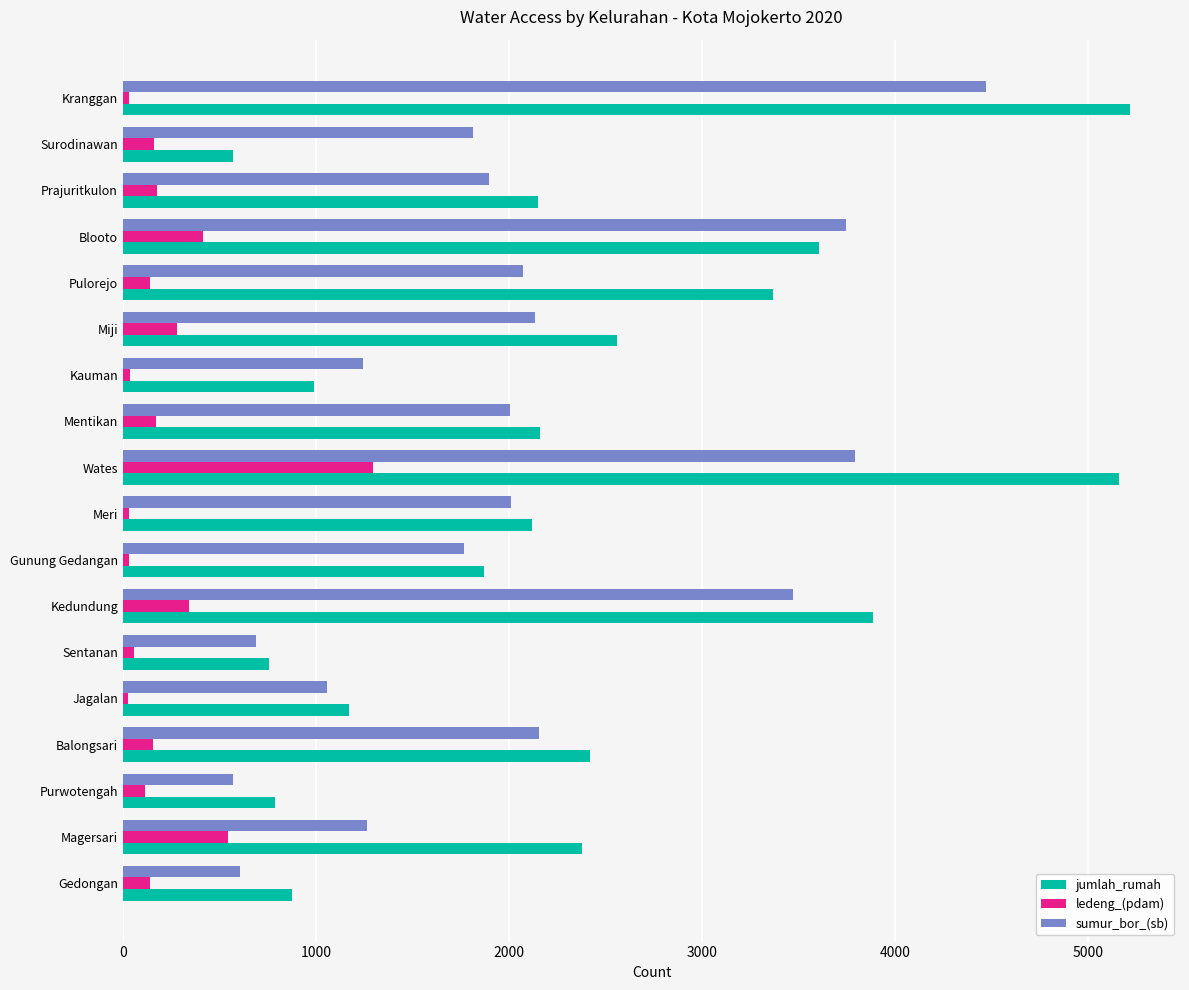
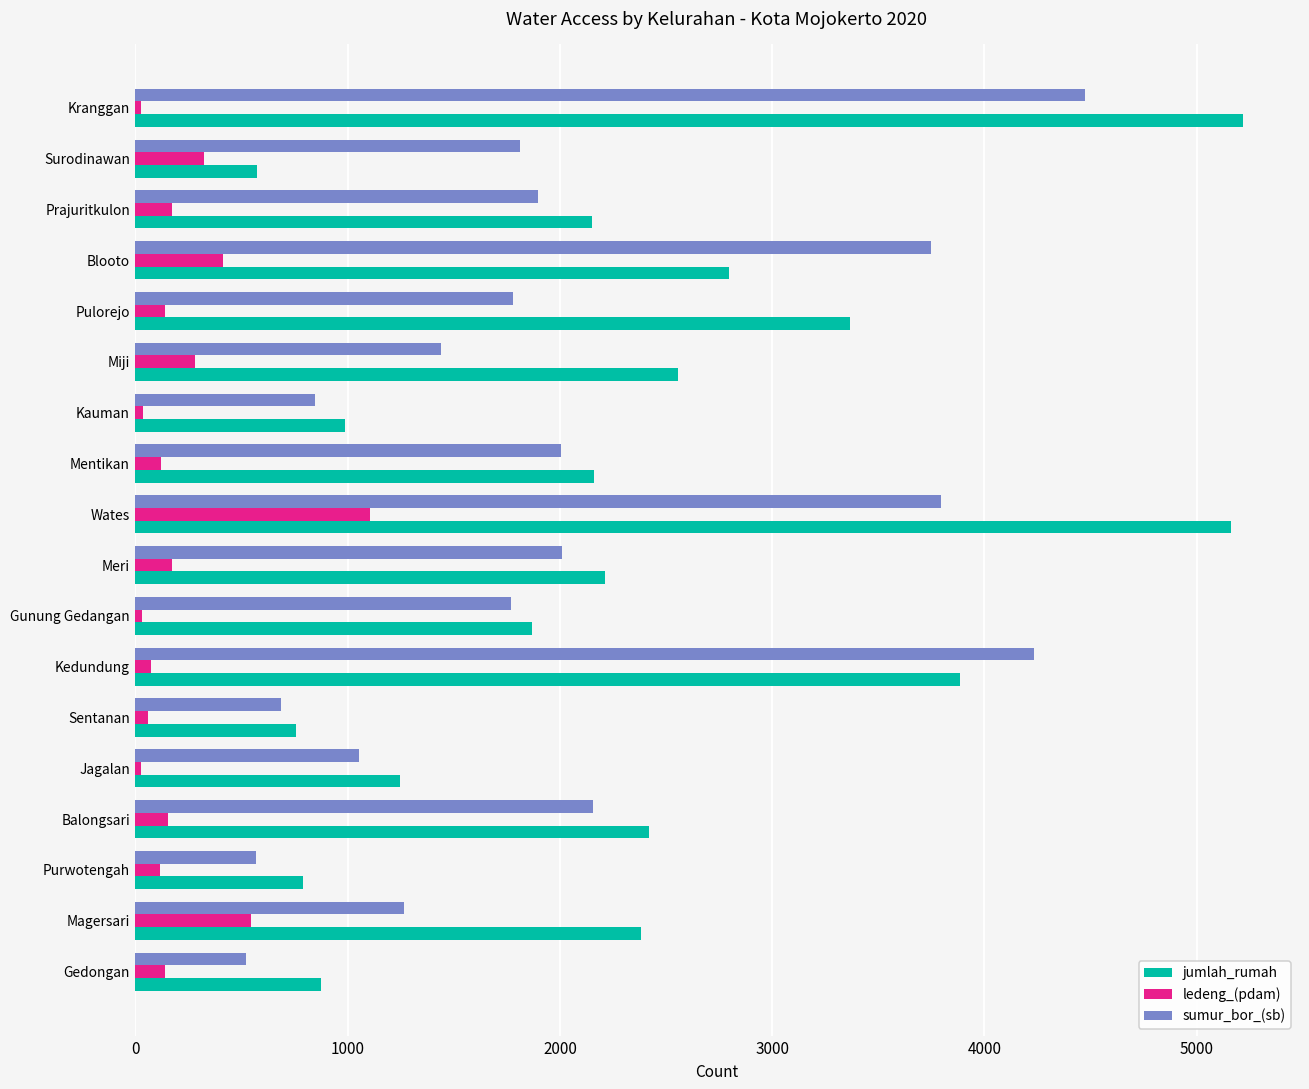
ledeng_(pdam), Surodinawan: 160 -> 320
jumlah_rumah, Blooto: 3610 -> 2800
sumur_bor_(sb), Pulorejo: 2080 -> 1780
sumur_bor_(sb), Miji: 2140 -> 1440
sumur_bor_(sb), Kauman: 1250 -> 850
ledeng_(pdam), Mentikan: 170 -> 120
ledeng_(pdam), Wates: 1300 -> 1110
ledeng_(pdam), Meri: 30 -> 180
jumlah_rumah, Meri: 2120 -> 2210
sumur_bor_(sb), Kedundung: 3470 -> 4230
ledeng_(pdam), Kedundung: 340 -> 70
jumlah_rumah, Jagalan: 1170 -> 1250
sumur_bor_(sb), Gedongan: 610 -> 520
